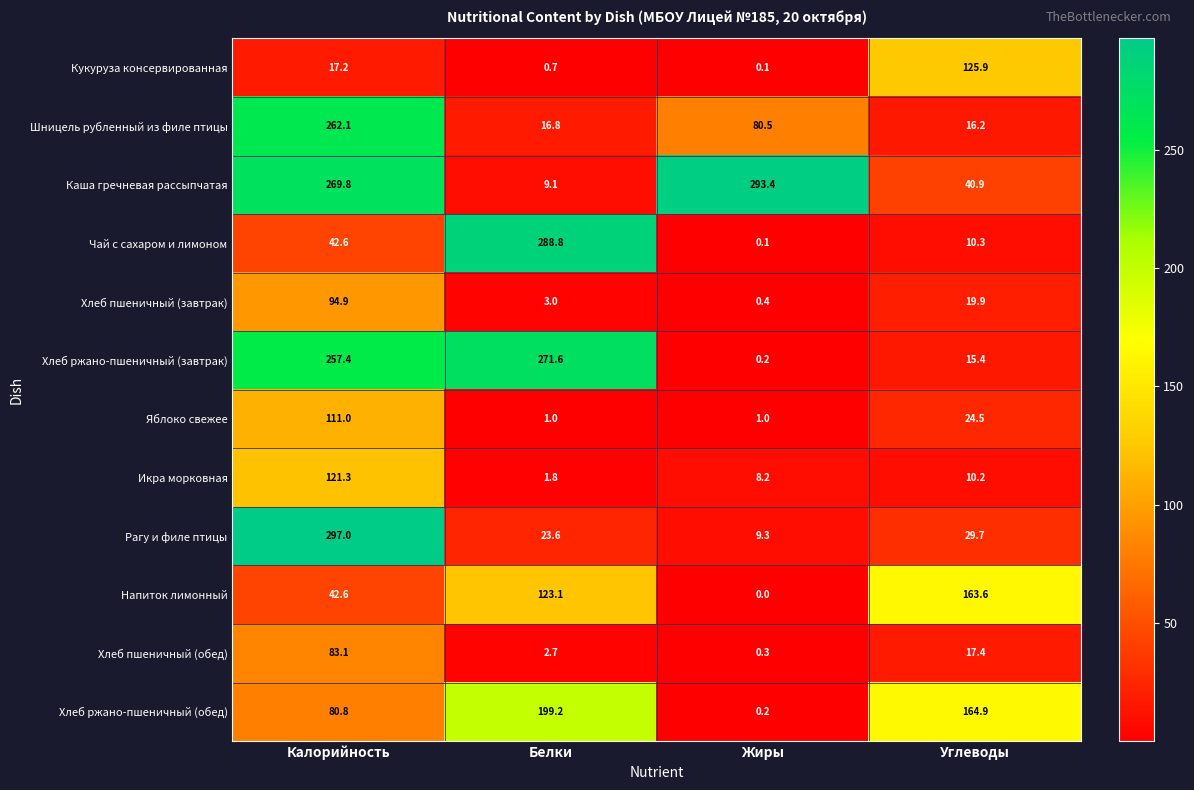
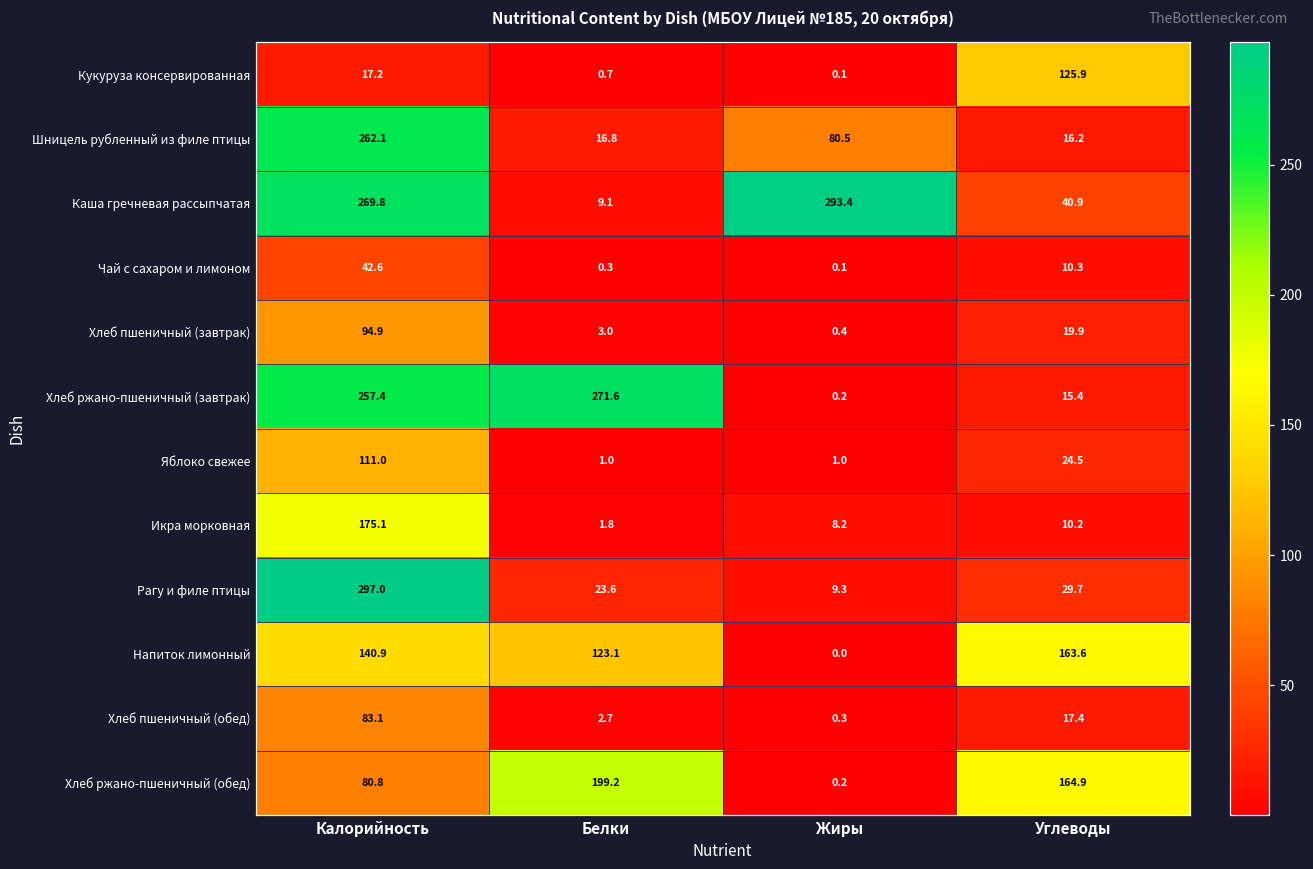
Чай с сахаром и лимоном, Белки: 288.8 -> 0.3
Икра морковная, Калорийность: 121.3 -> 175.1
Напиток лимонный, Калорийность: 42.6 -> 140.9
